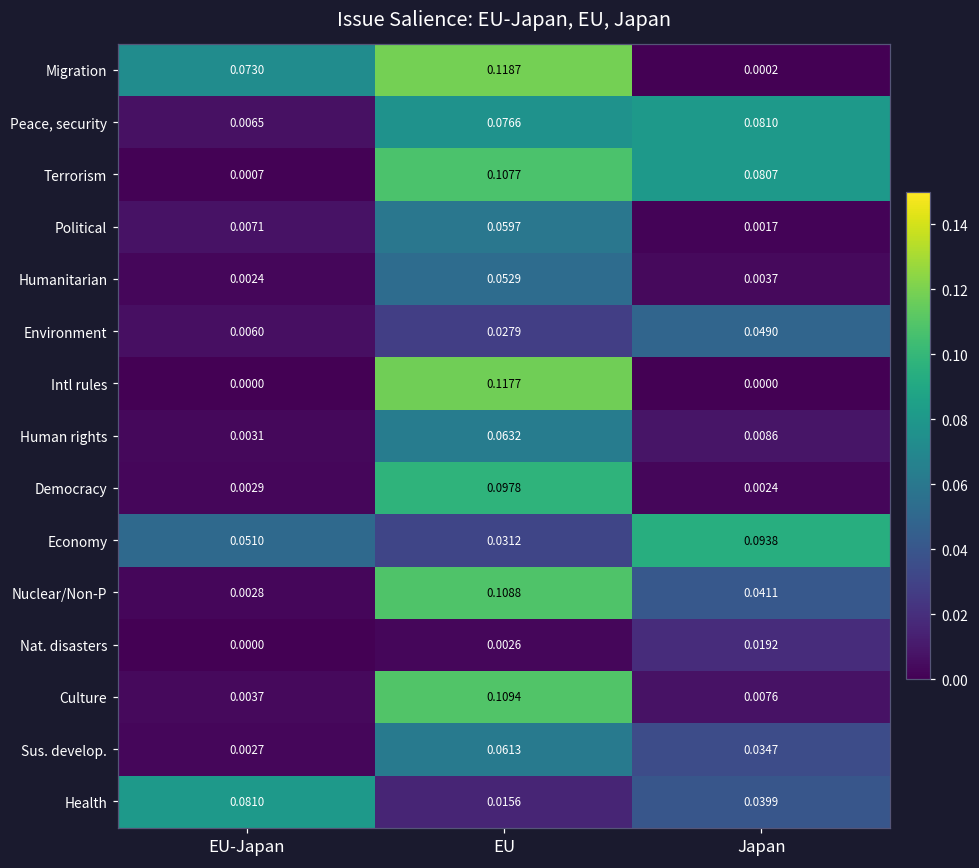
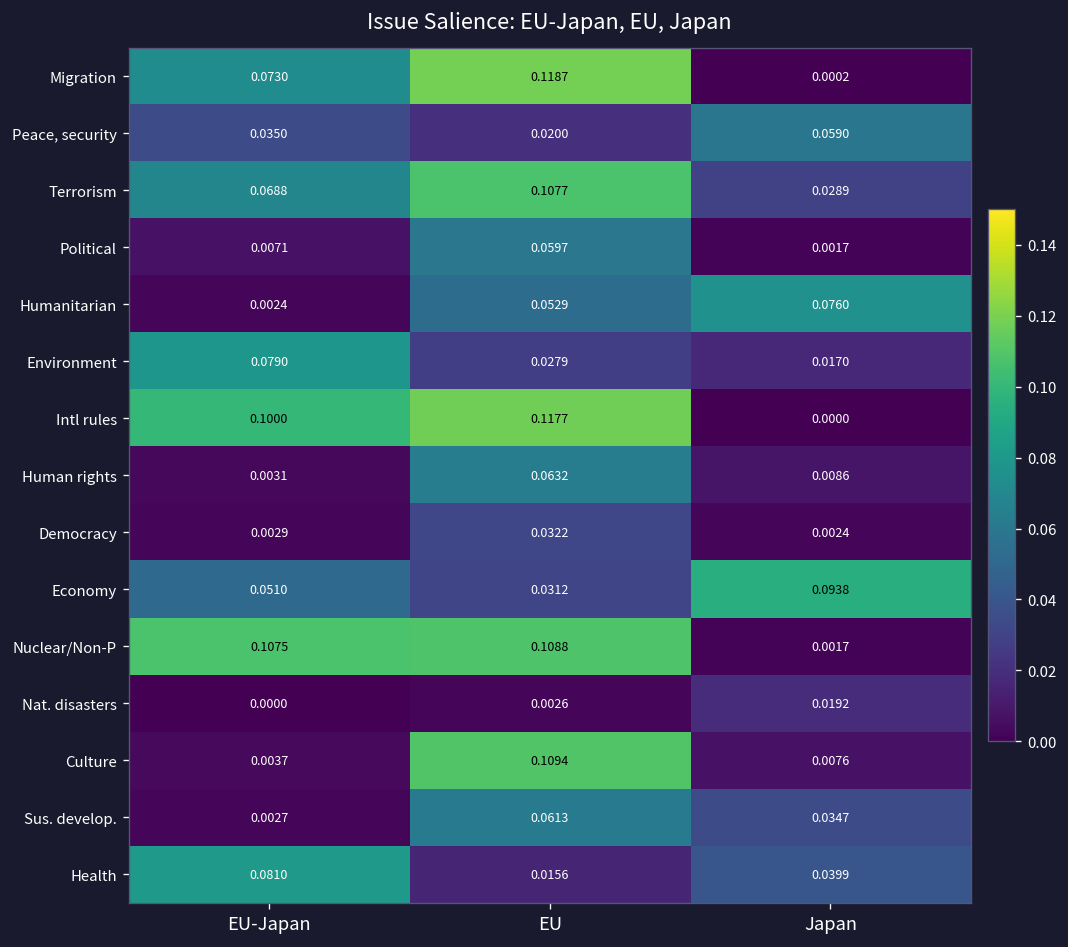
Peace, security, EU-Japan: 0.0065 -> 0.0350
Peace, security, EU: 0.0766 -> 0.0200
Peace, security, Japan: 0.0810 -> 0.0590
Terrorism, EU-Japan: 0.0007 -> 0.0688
Terrorism, Japan: 0.0807 -> 0.0289
Humanitarian, Japan: 0.0037 -> 0.0760
Environment, EU-Japan: 0.0060 -> 0.0790
Environment, Japan: 0.0490 -> 0.0170
Intl rules, EU-Japan: 0.0000 -> 0.1000
Democracy, EU: 0.0978 -> 0.0322
Nuclear/Non-P, EU-Japan: 0.0028 -> 0.1075
Nuclear/Non-P, Japan: 0.0411 -> 0.0017
